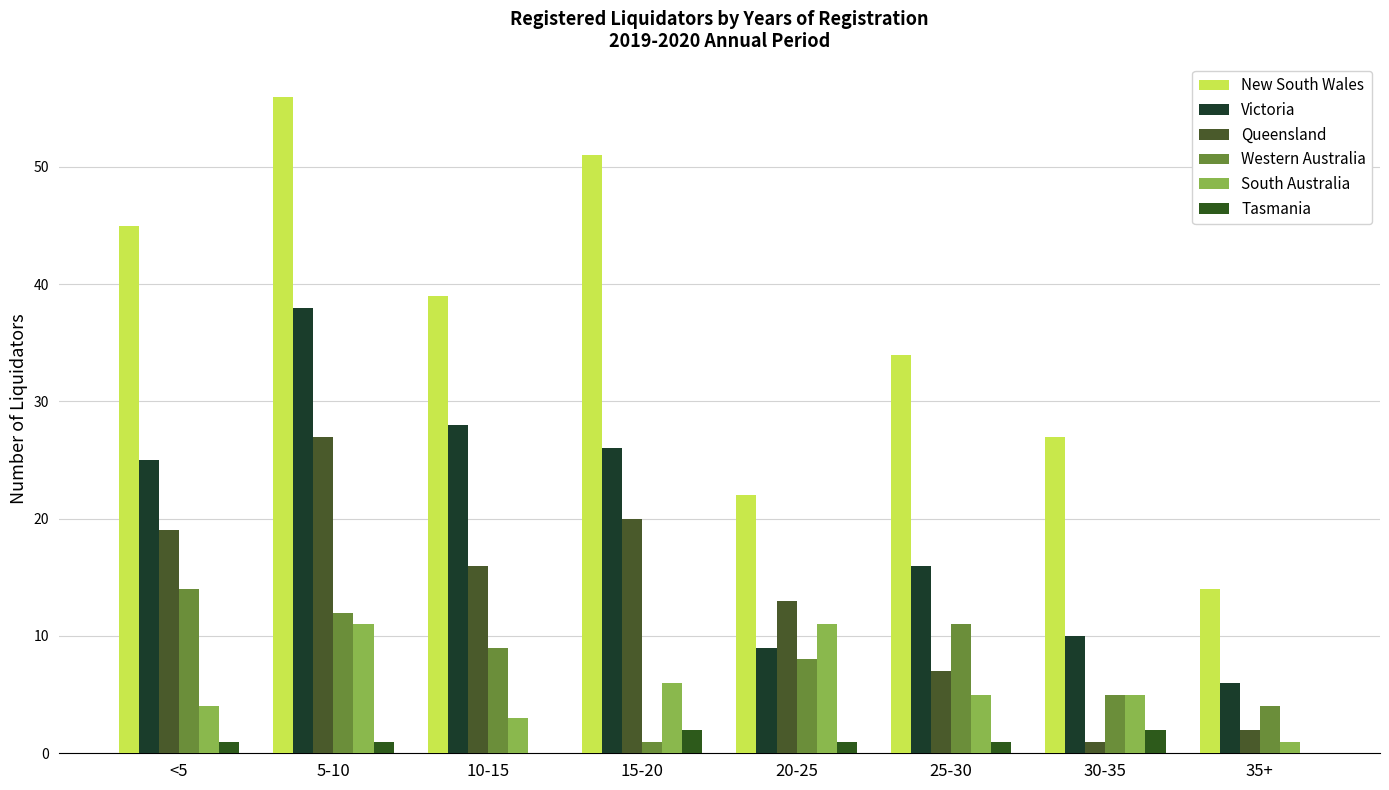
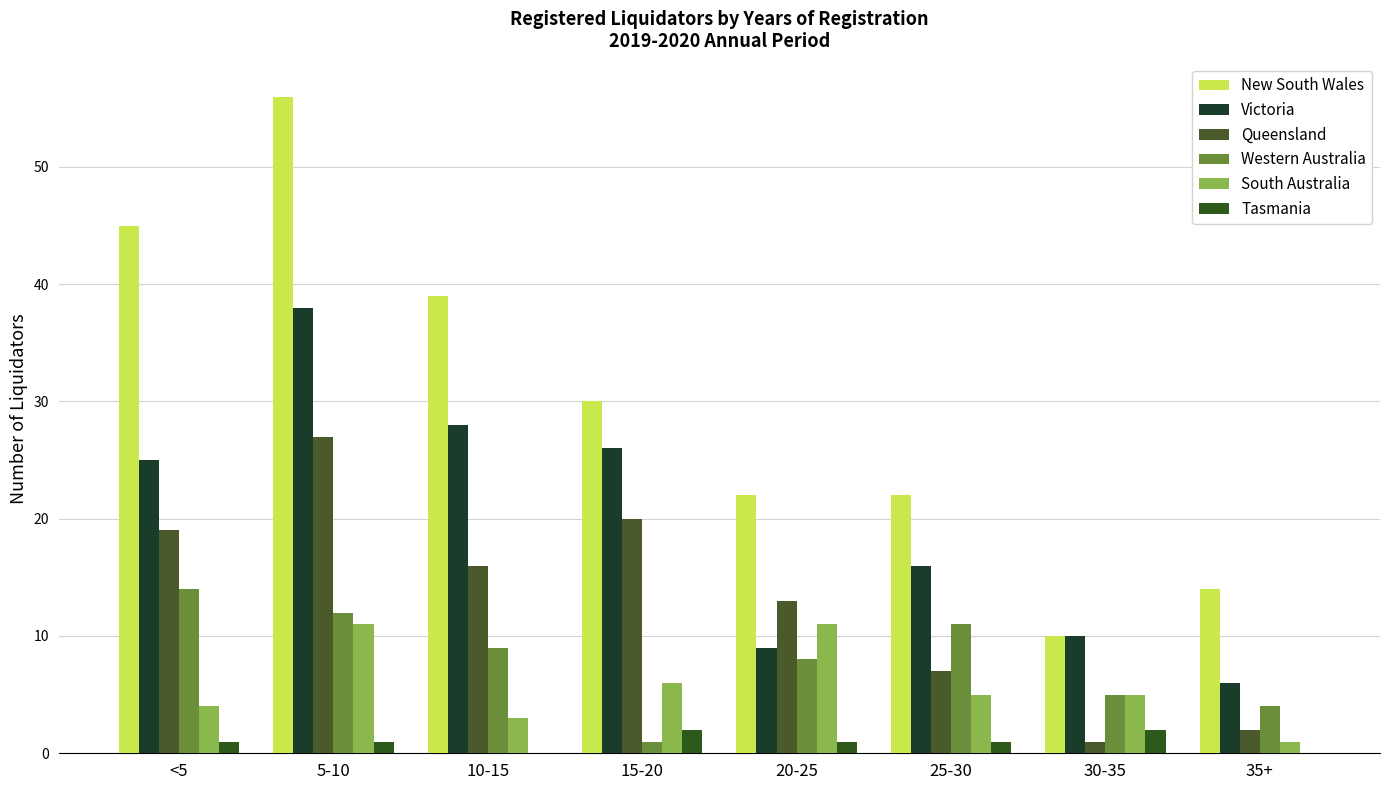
New South Wales, 15-20: 51 -> 30
New South Wales, 25-30: 34 -> 22
New South Wales, 30-35: 27 -> 10
